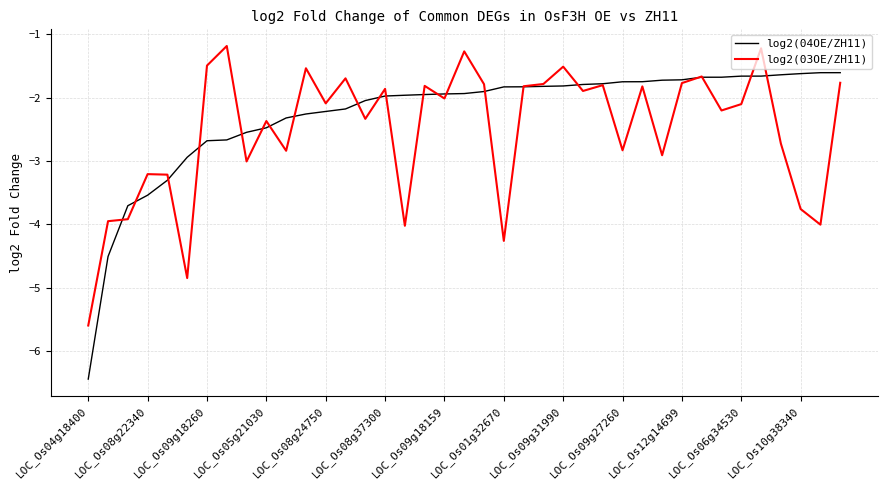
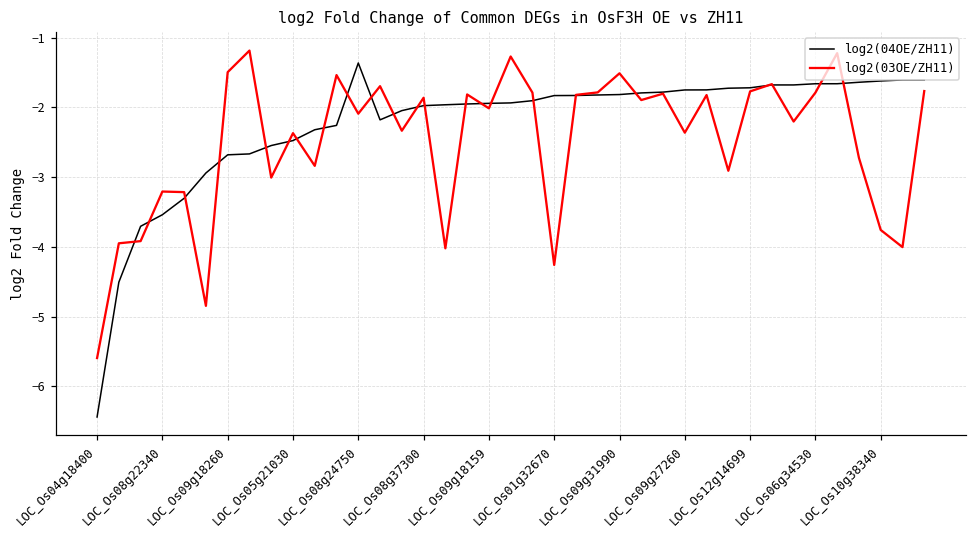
log2(04OE/ZH11), LOC_Os08g24750: -2.2 -> -1.4
log2(03OE/ZH11), LOC_Os09g27260: -2.8 -> -2.4
log2(03OE/ZH11), LOC_Os06g34530: -2.1 -> -1.8
